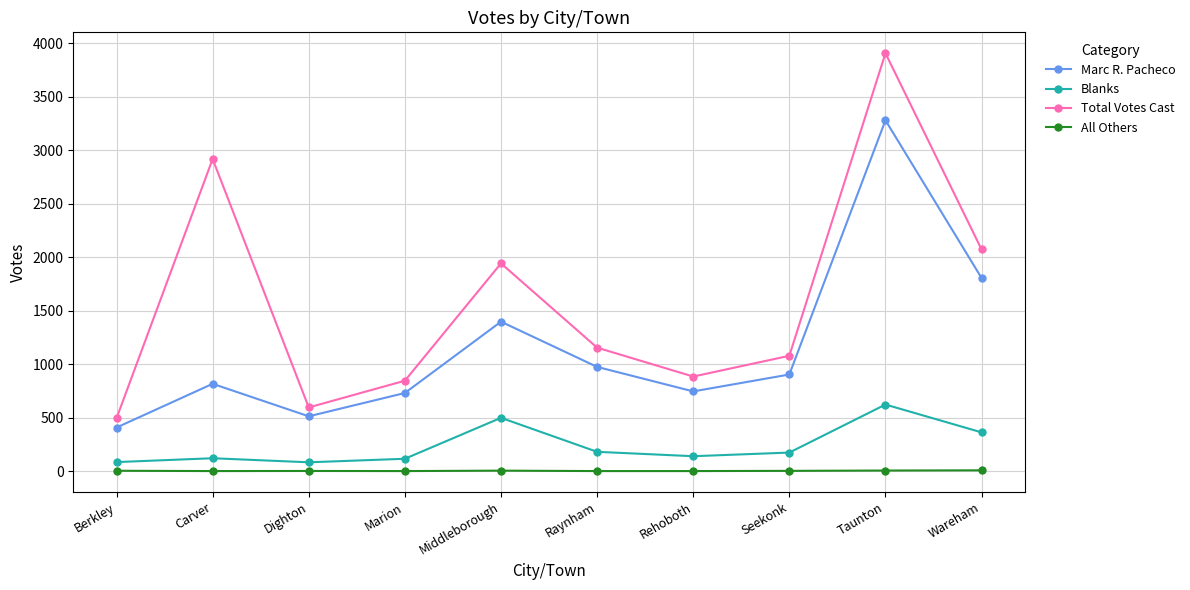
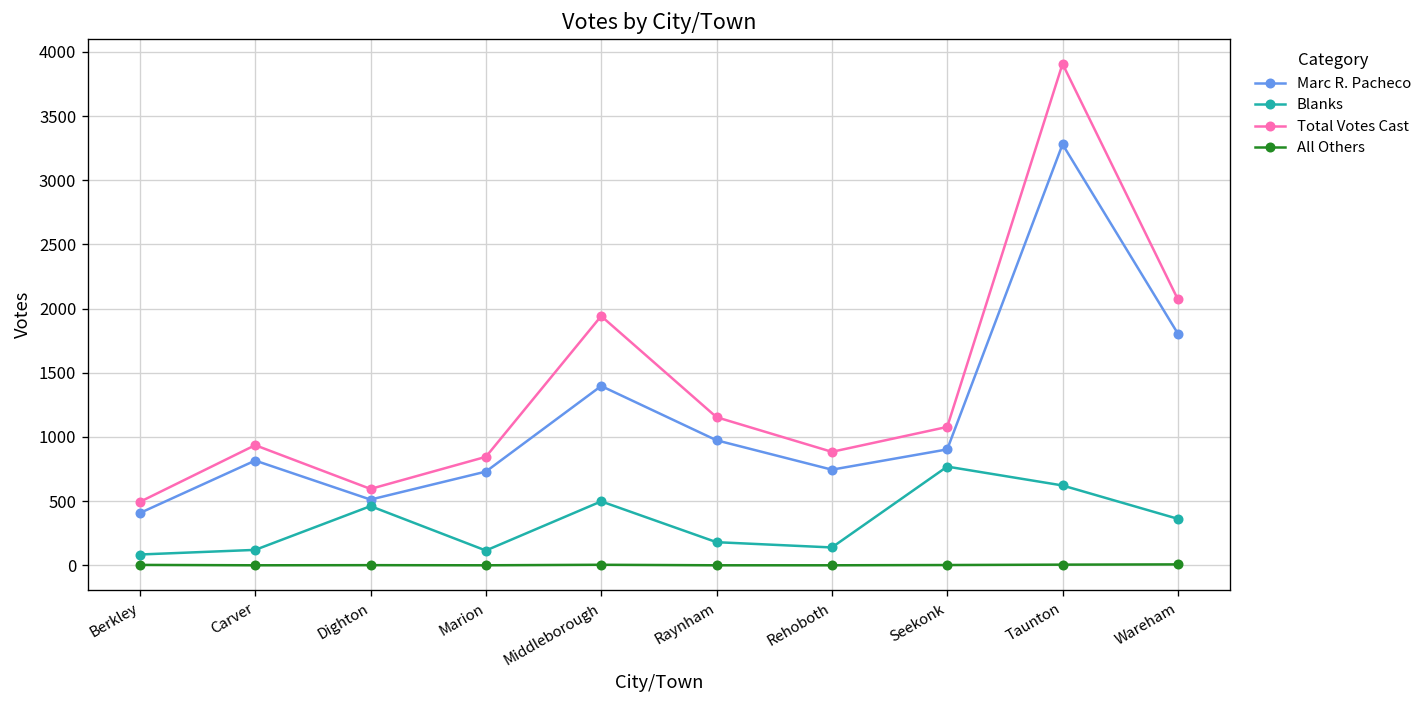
Total Votes Cast, Carver: 2920 -> 940
Blanks, Dighton: 80 -> 460
Blanks, Seekonk: 170 -> 770
